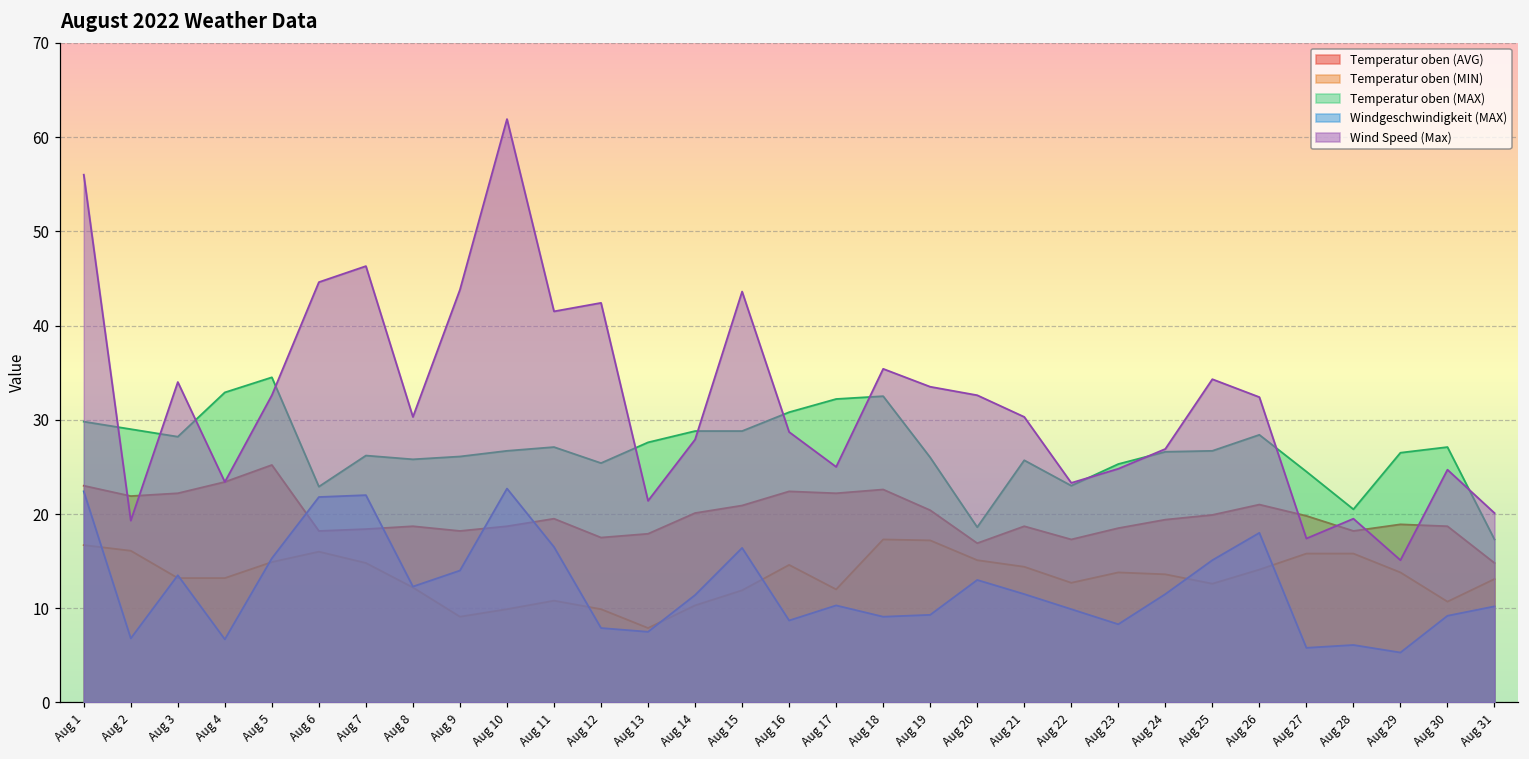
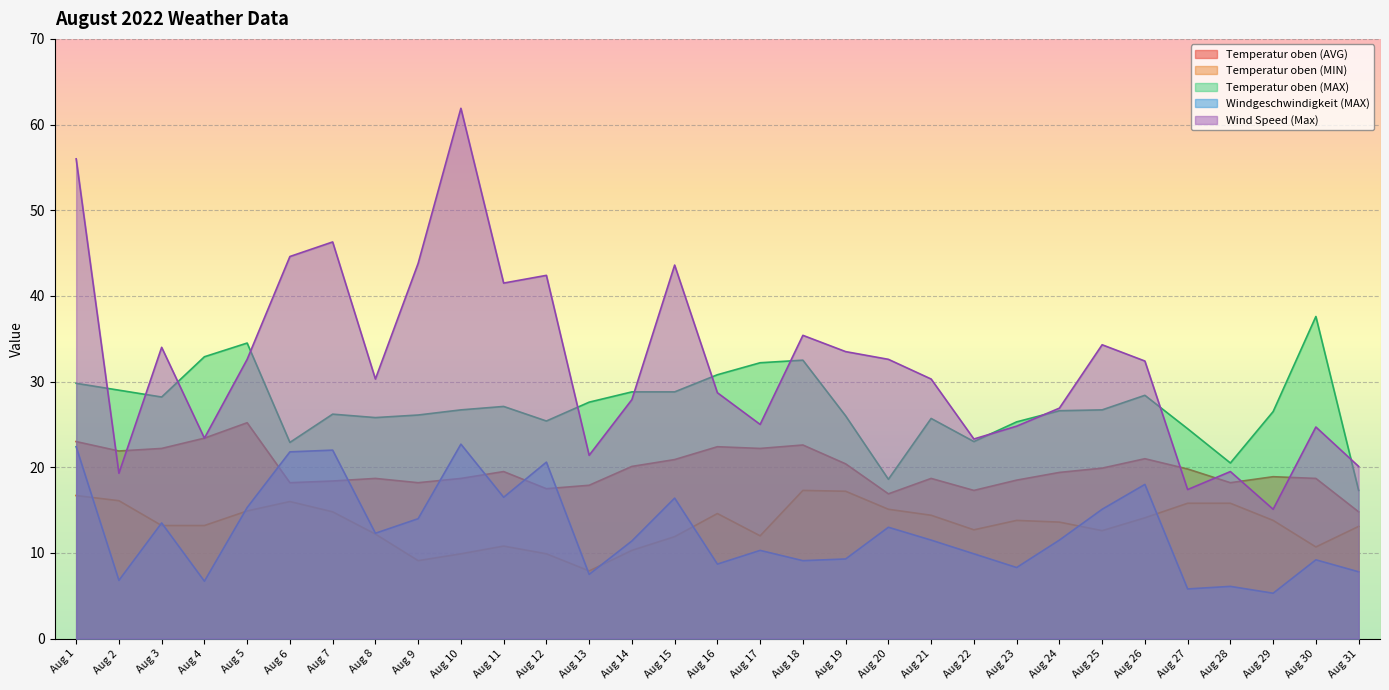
Windgeschwindigkeit (MAX), Aug 12: 8 -> 21
Temperatur oben (MAX), Aug 30: 27 -> 38
Windgeschwindigkeit (MAX), Aug 31: 10 -> 8
